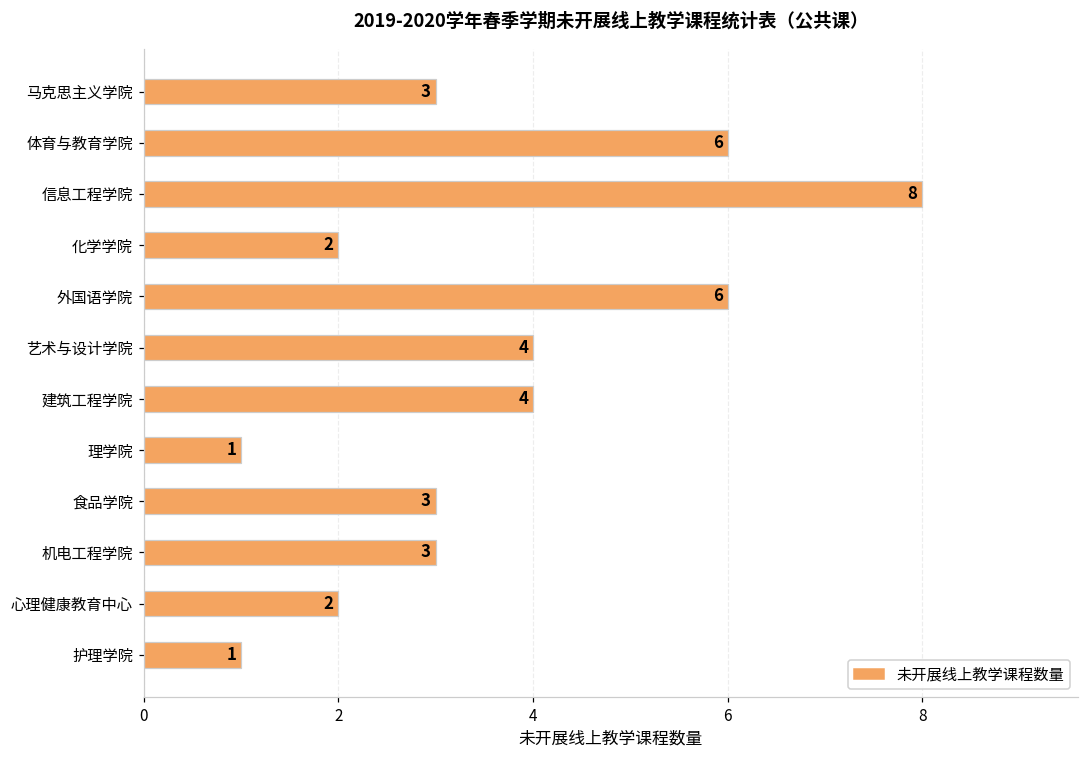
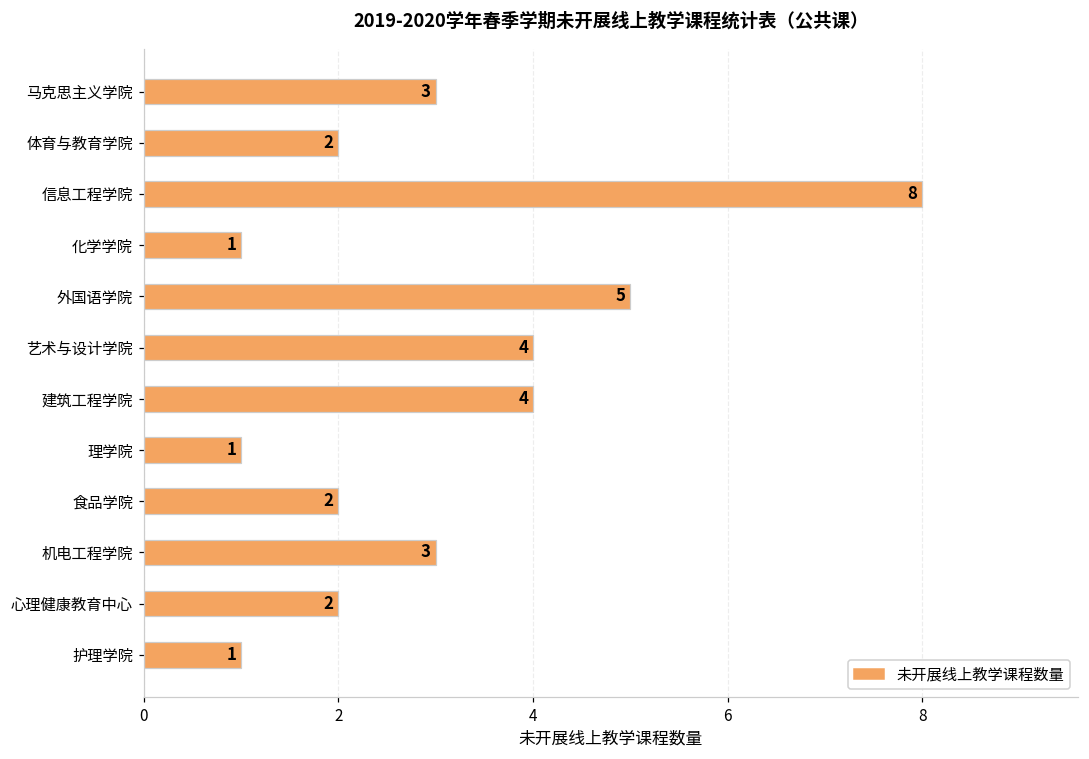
体育与教育学院: 6 -> 2
化学学院: 2 -> 1
外国语学院: 6 -> 5
食品学院: 3 -> 2
